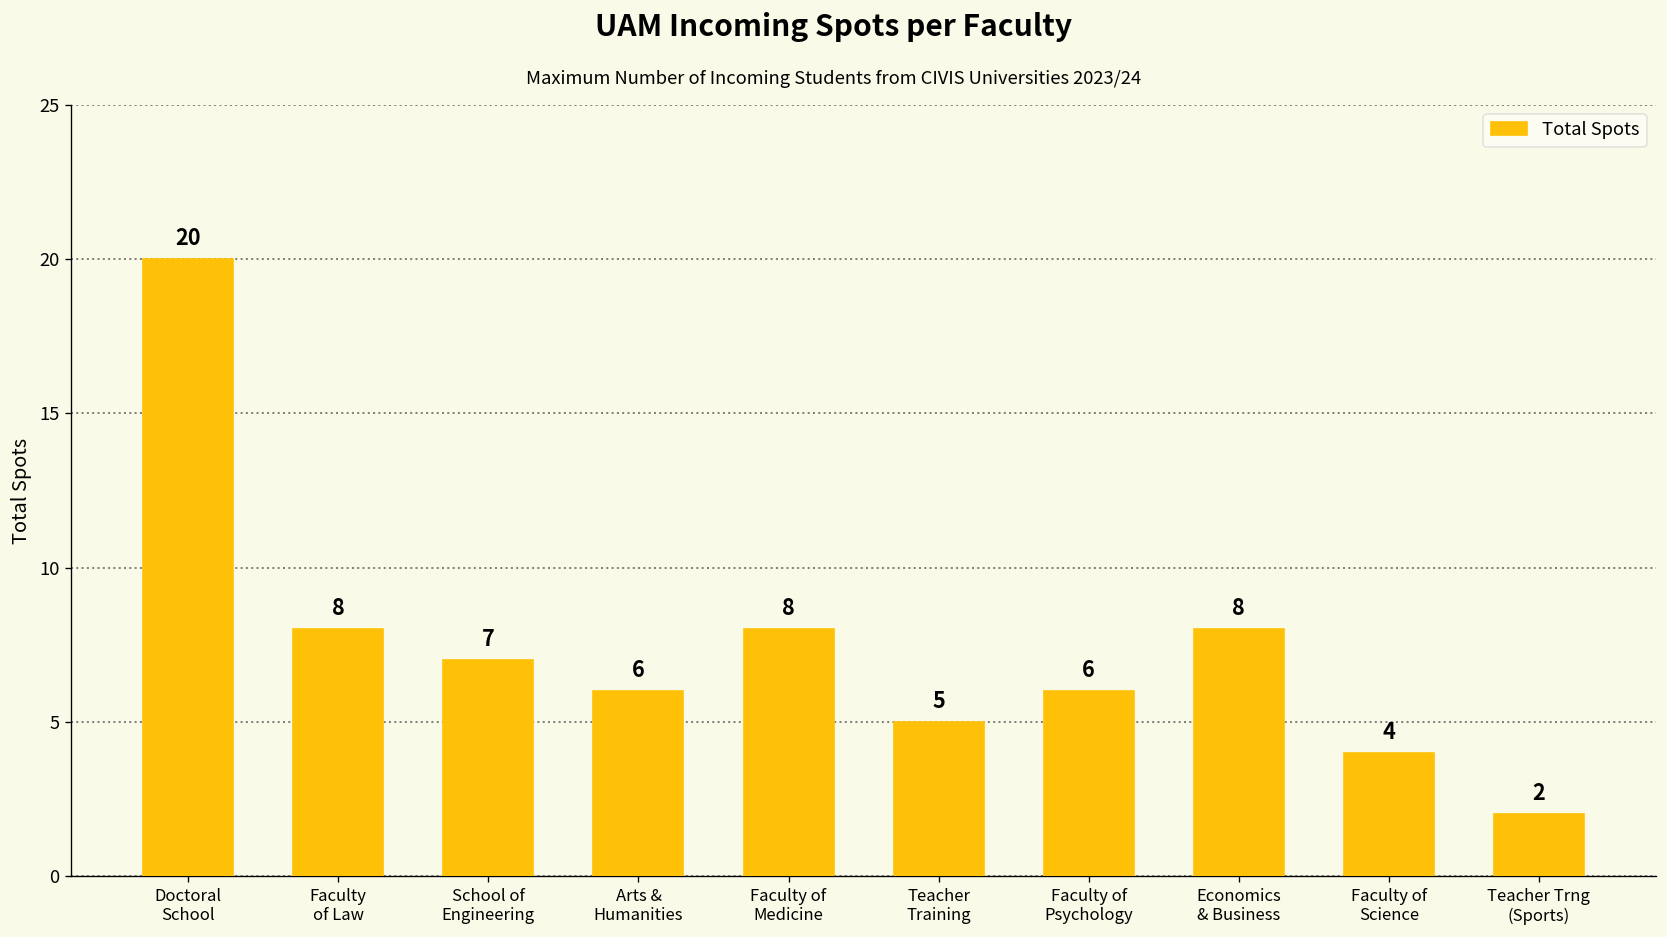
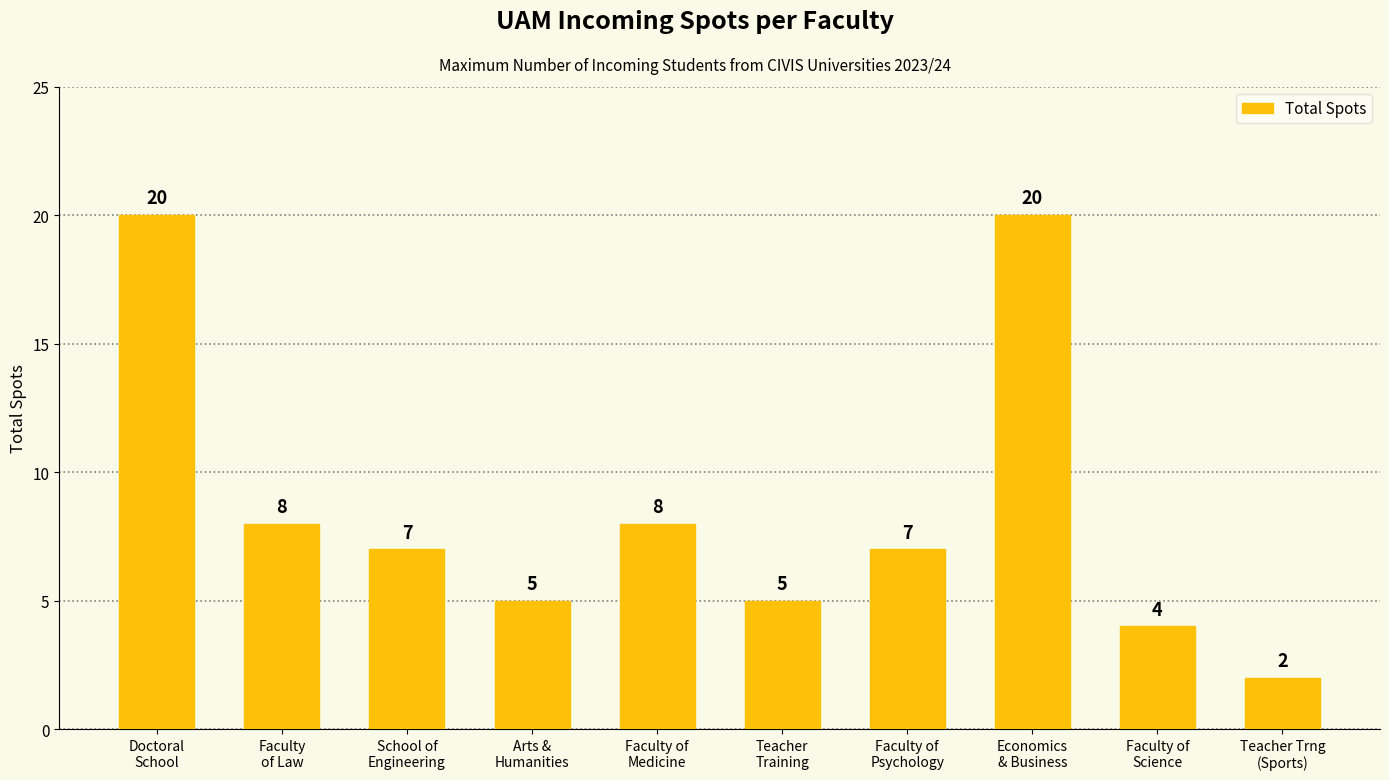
Arts & Humanities: 6 -> 5
Faculty of Psychology: 6 -> 7
Economics & Business: 8 -> 20
